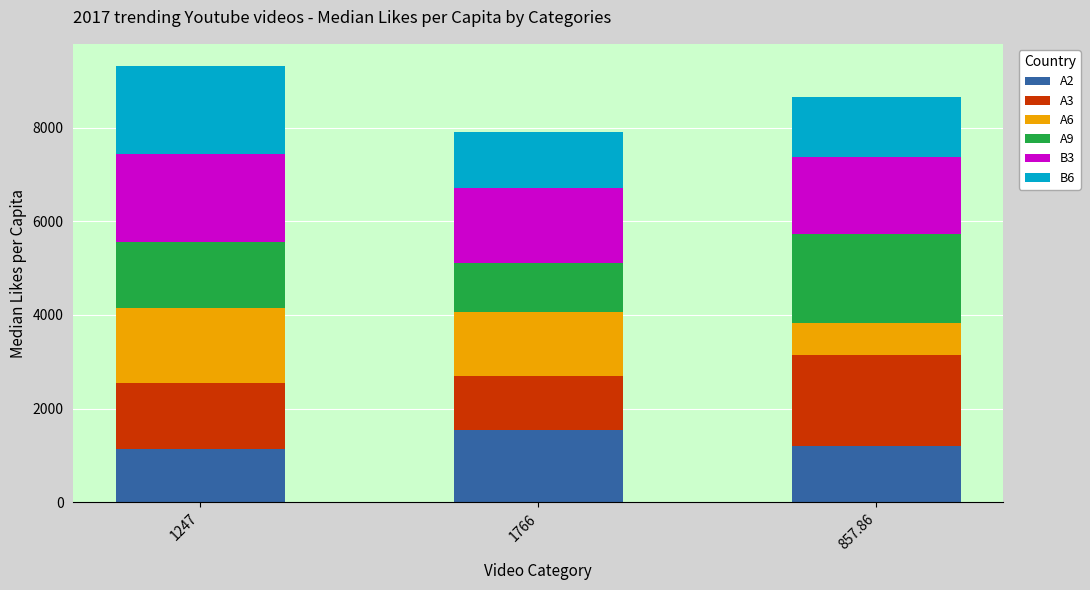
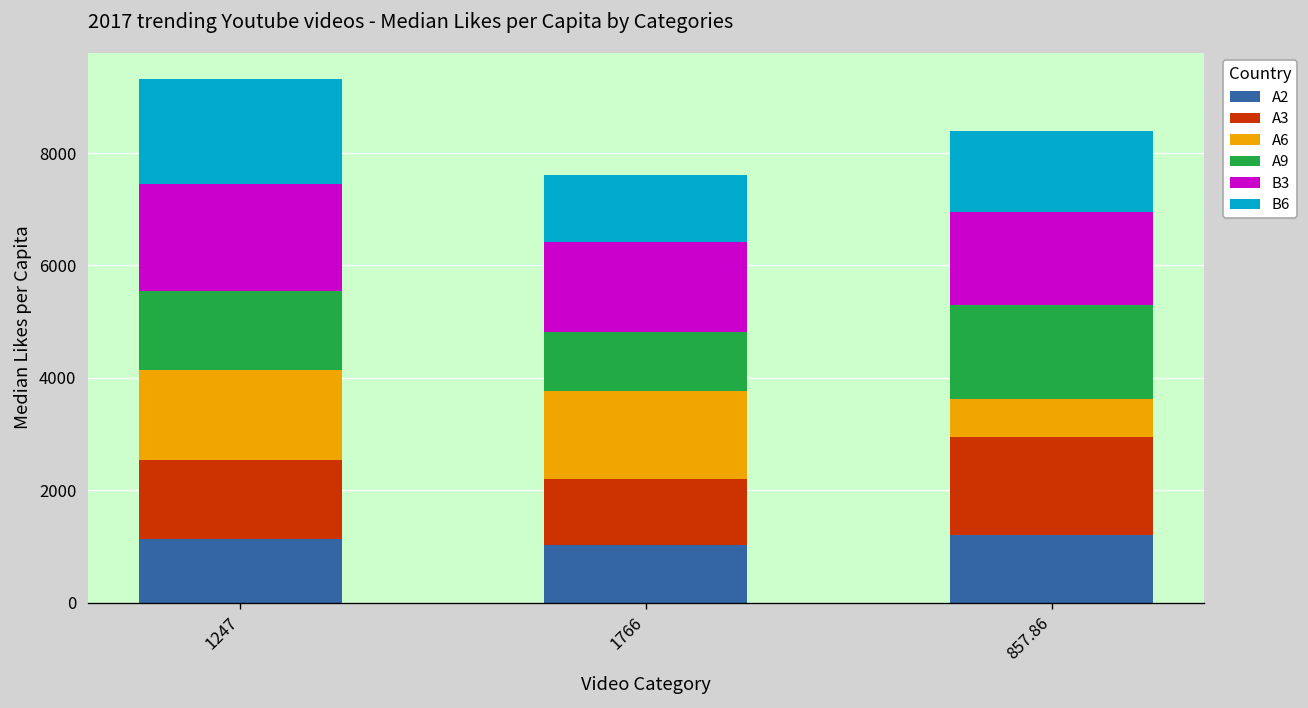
A2, 1766: 1500 -> 1000
A6, 1766: 1400 -> 1600
A3, 857.86: 1900 -> 1800
A9, 857.86: 1900 -> 1700
B6, 857.86: 1300 -> 1400
